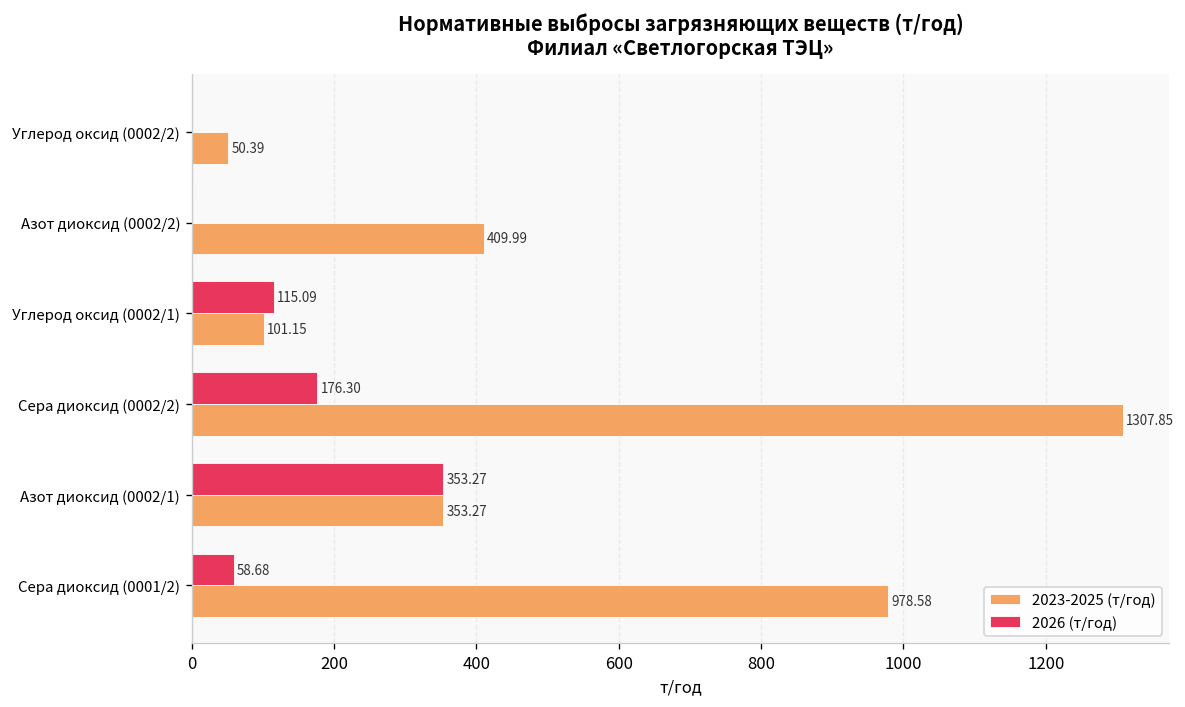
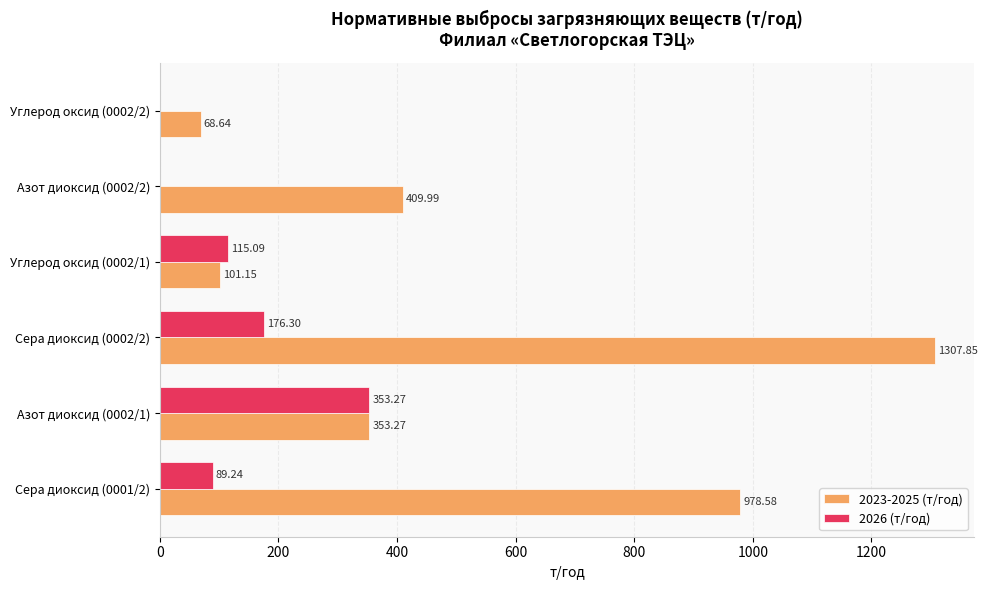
2023-2025 (т/год), Углерод оксид (0002/2): 50.39 -> 68.64
2026 (т/год), Сера диоксид (0001/2): 58.68 -> 89.24
